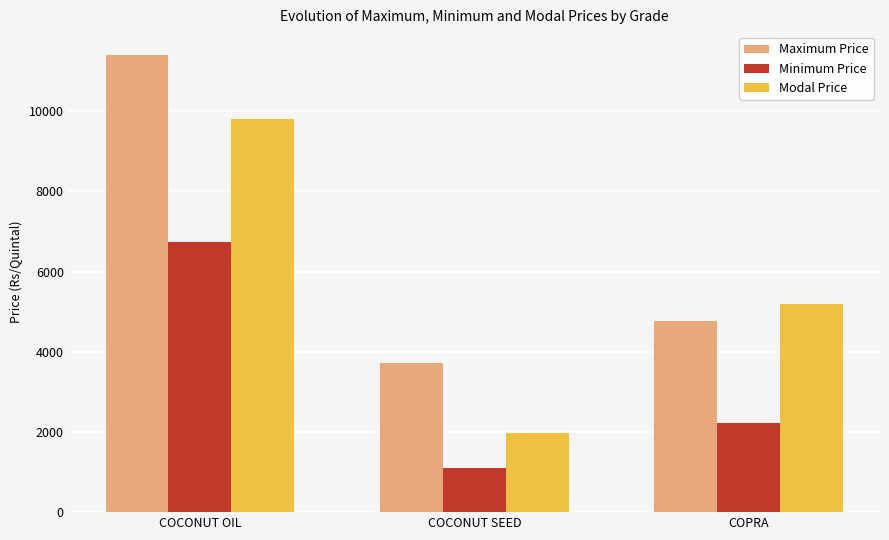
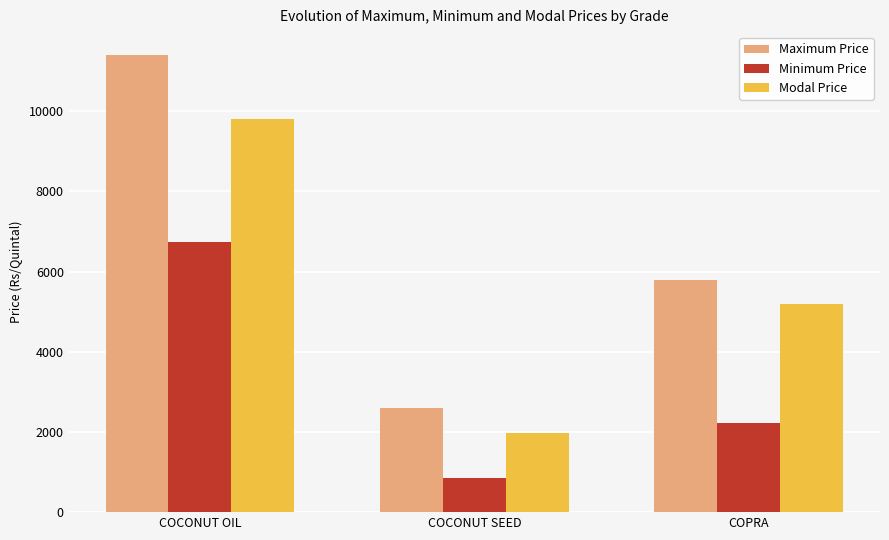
Maximum Price, COCONUT SEED: 3700 -> 2600
Minimum Price, COCONUT SEED: 1100 -> 800
Maximum Price, COPRA: 4800 -> 5800
